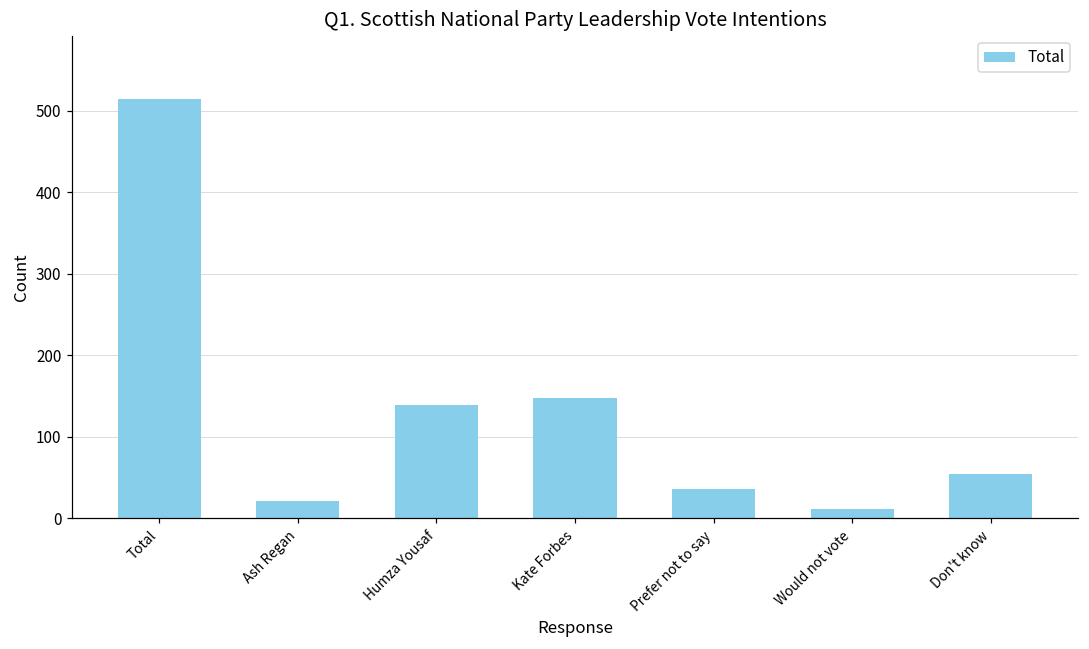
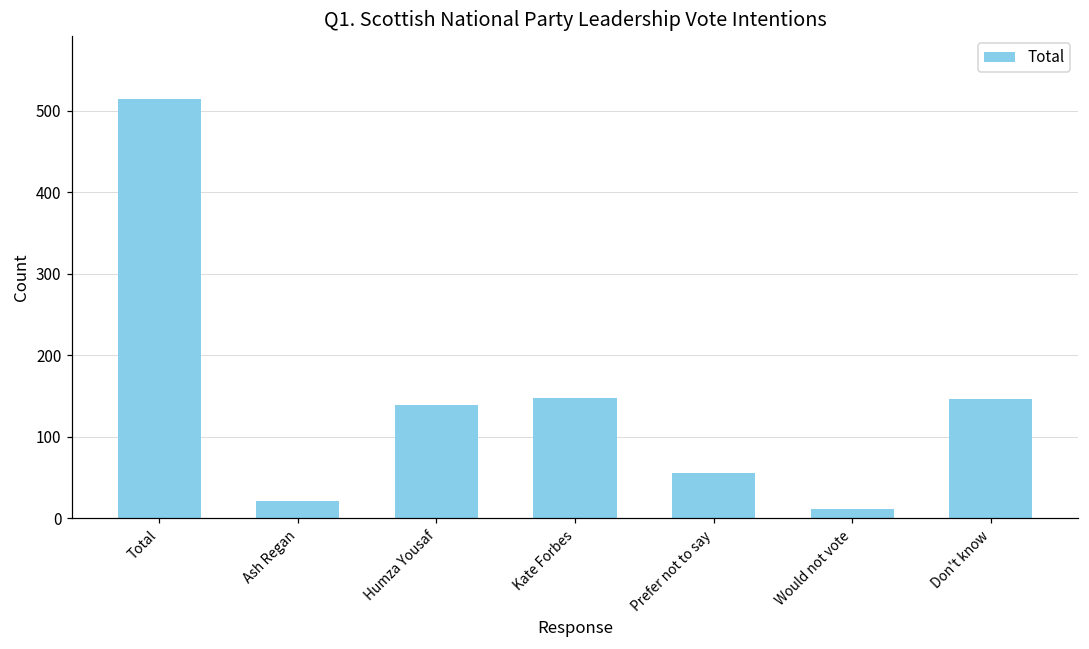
Prefer not to say: 40 -> 60
Don't know: 50 -> 150
